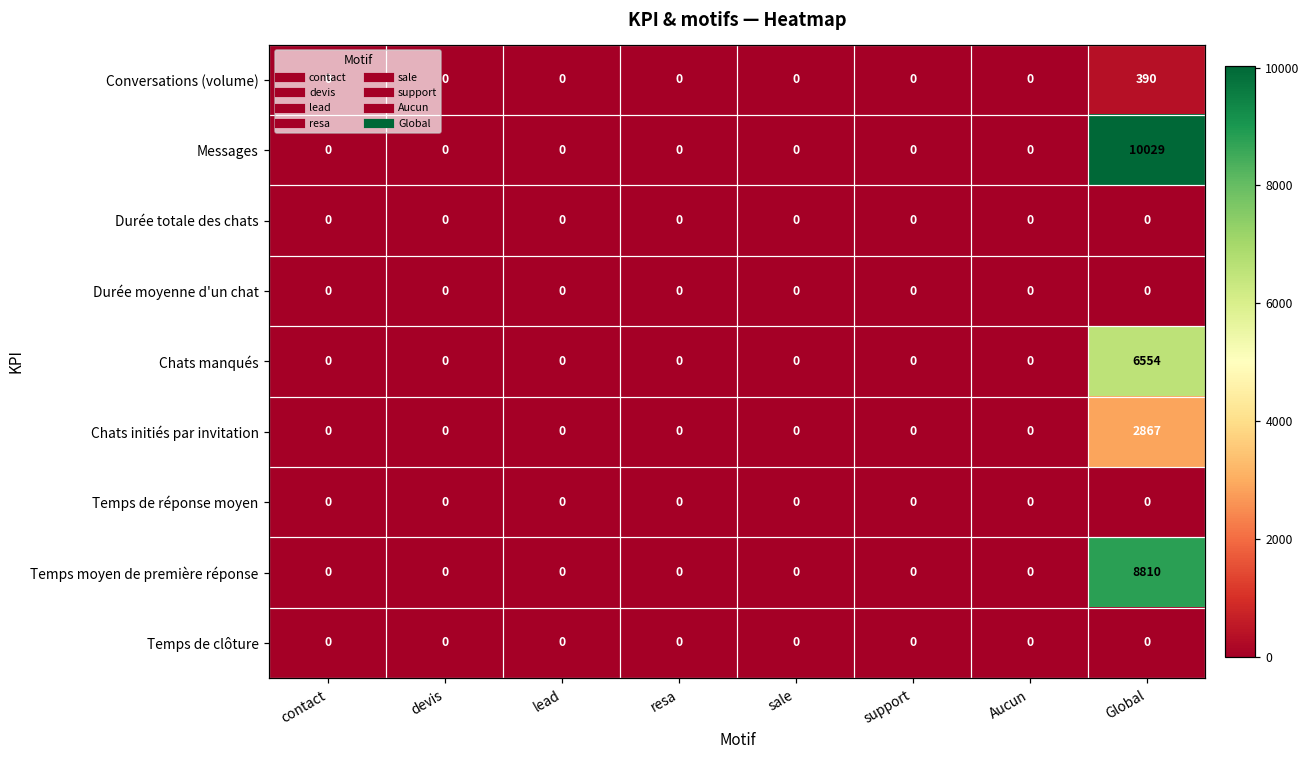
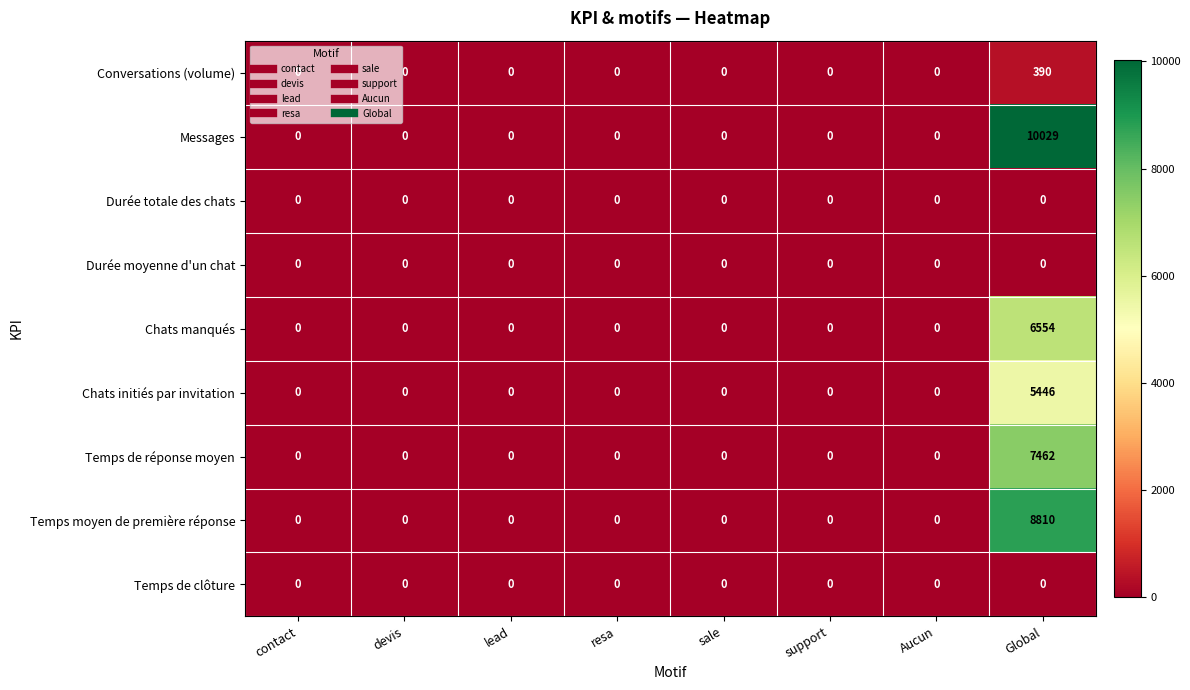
Chats initiés par invitation, Global: 2867 -> 5446
Temps de réponse moyen, Global: 0 -> 7462
